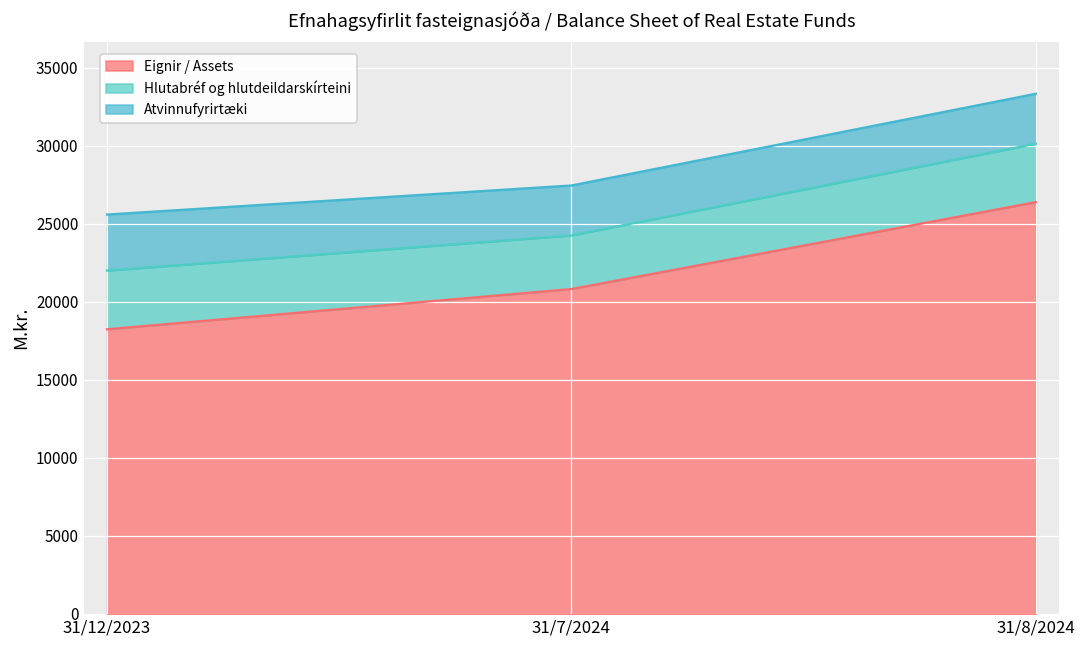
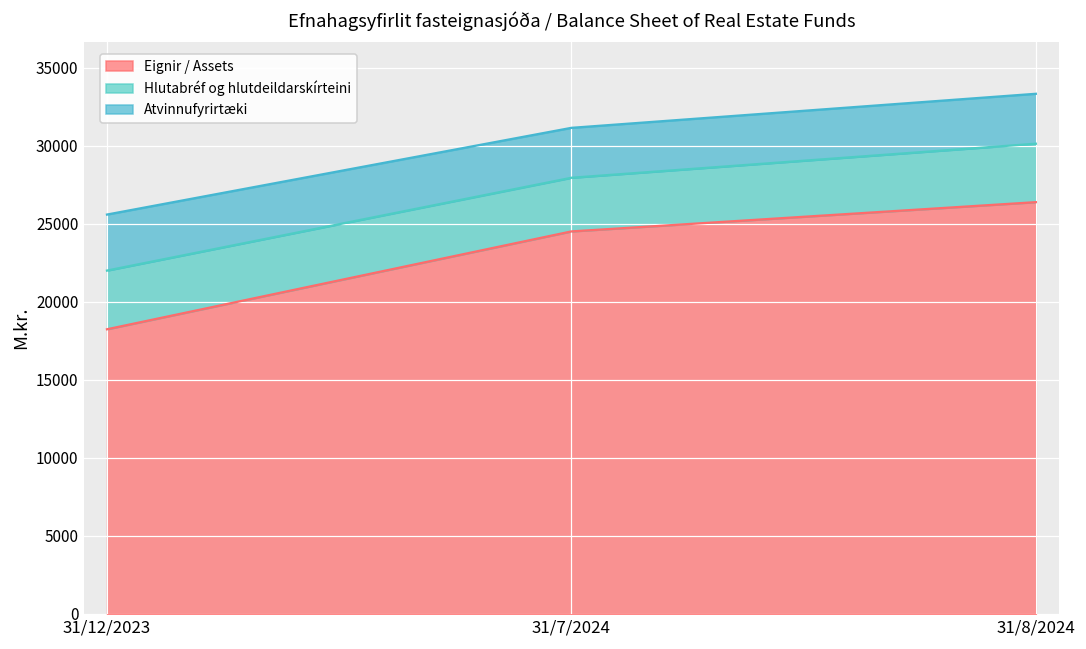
Eignir / Assets, 31/7/2024: 20800 -> 24500
